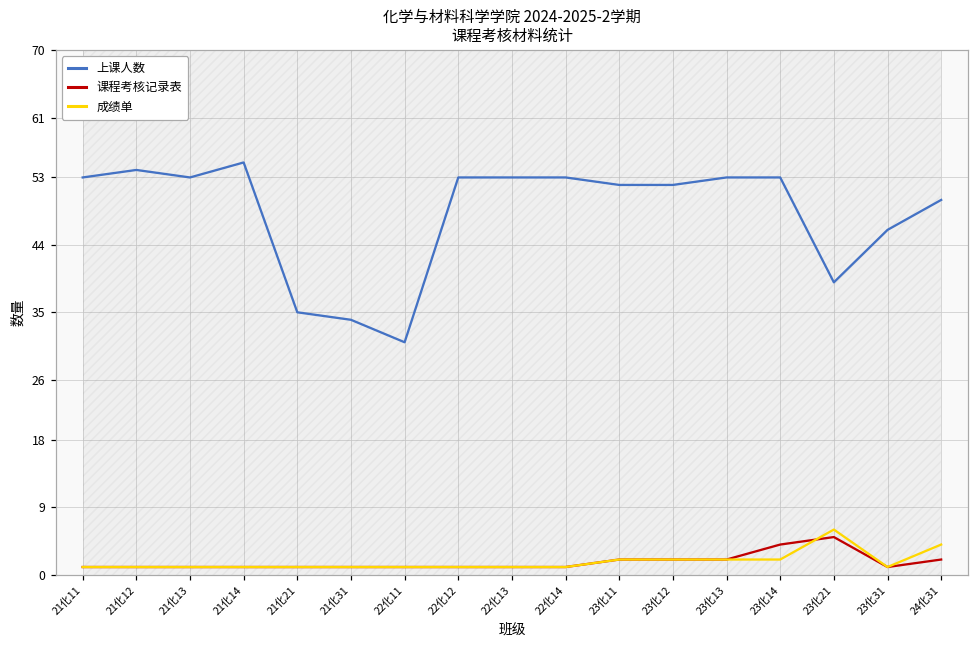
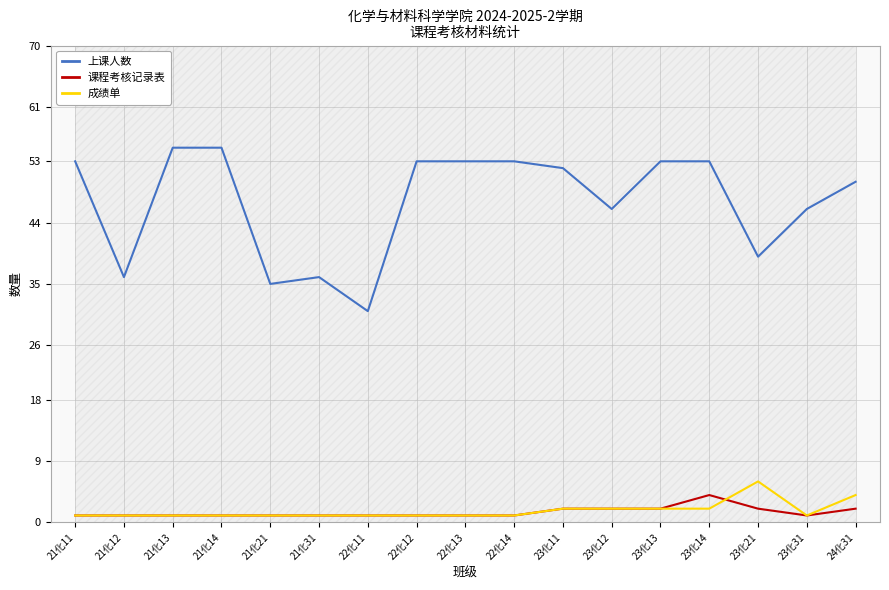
上课人数, 21化12: 54 -> 36
上课人数, 21化13: 53 -> 55
上课人数, 21化31: 34 -> 36
上课人数, 23化12: 52 -> 46
课程考核记录表, 23化21: 5 -> 2
